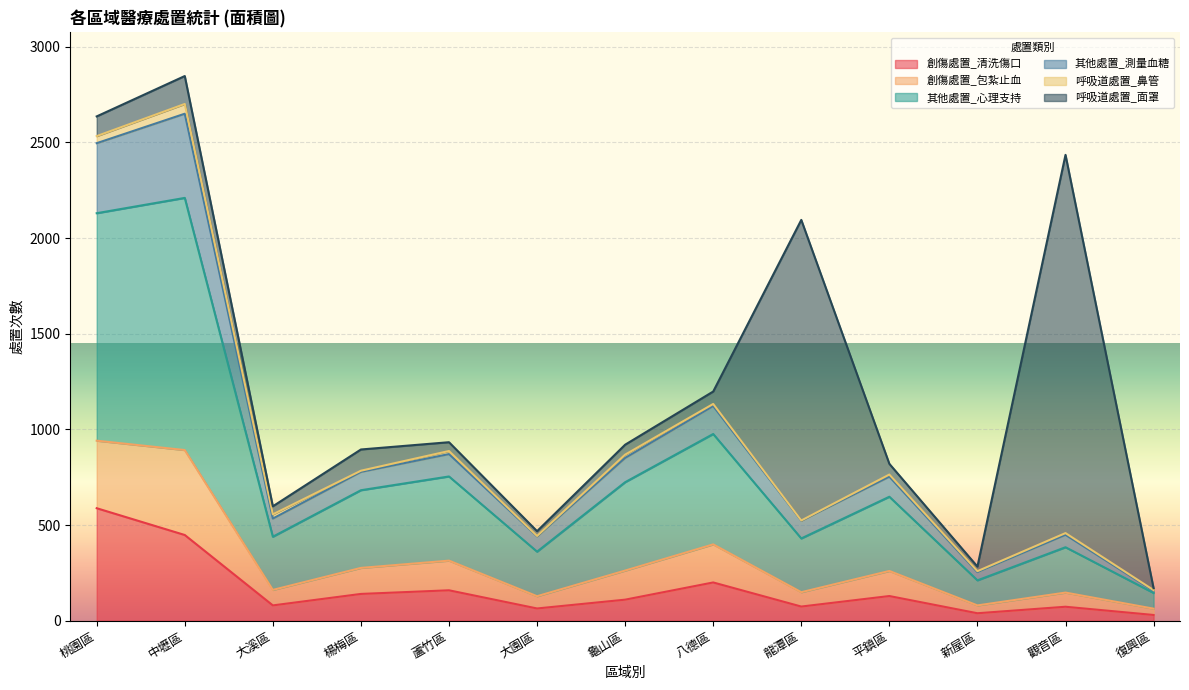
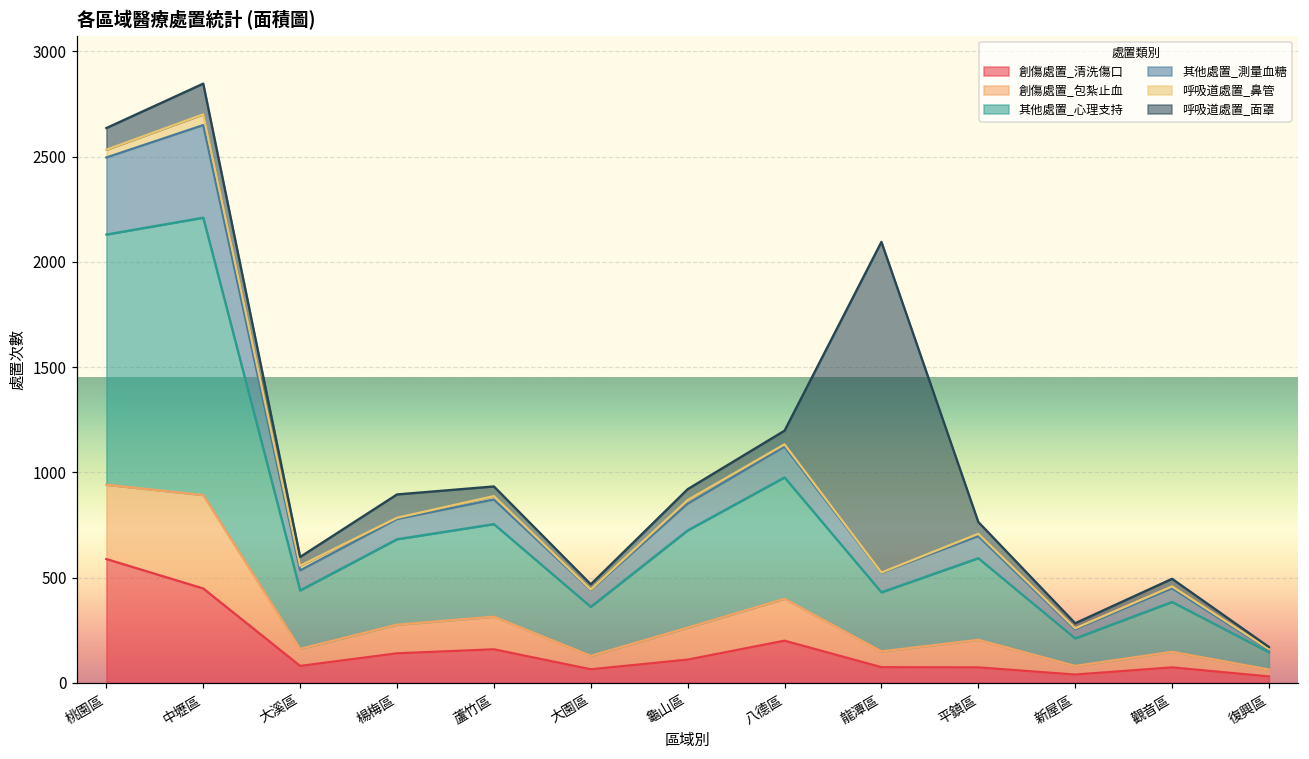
創傷處置_清洗傷口, 平鎮區: 130 -> 70
呼吸道處置_面罩, 觀音區: 1980 -> 40
